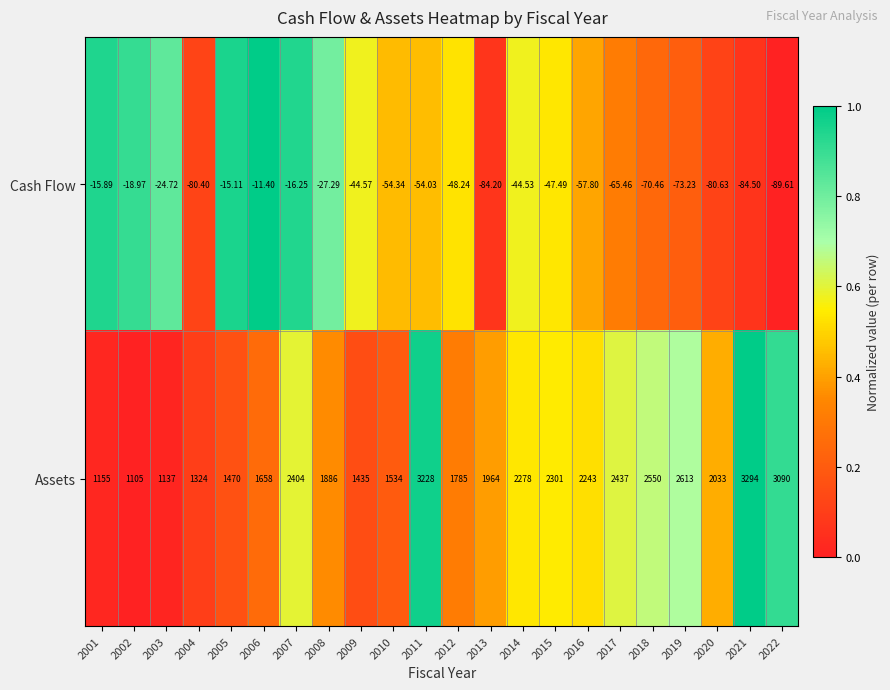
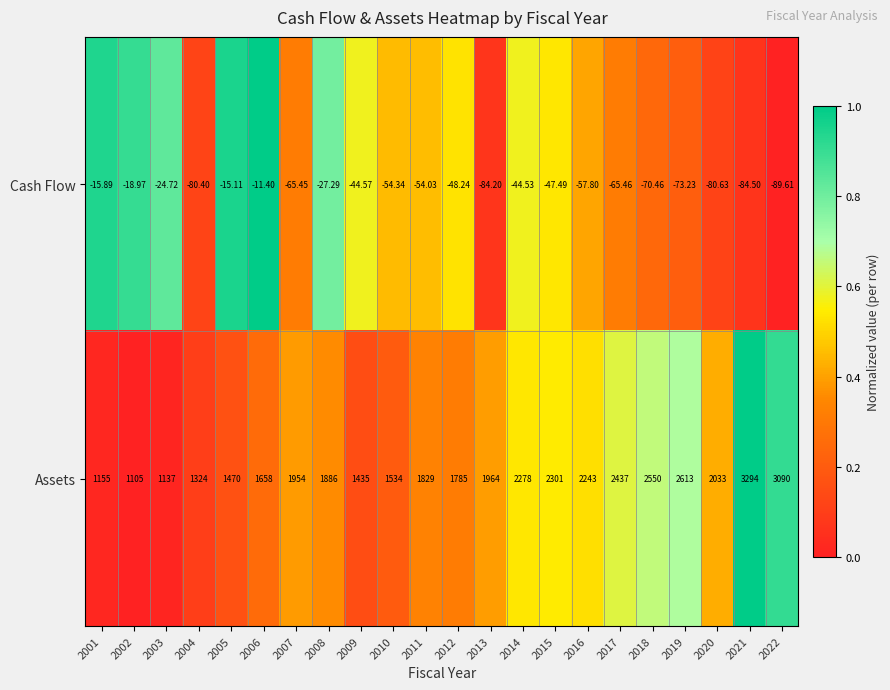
Cash Flow, 2007: -16.25 -> -65.45
Assets, 2007: 2404 -> 1954
Assets, 2011: 3228 -> 1829
